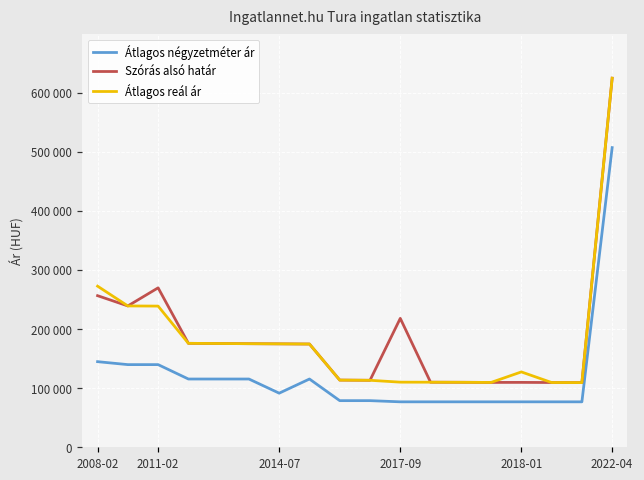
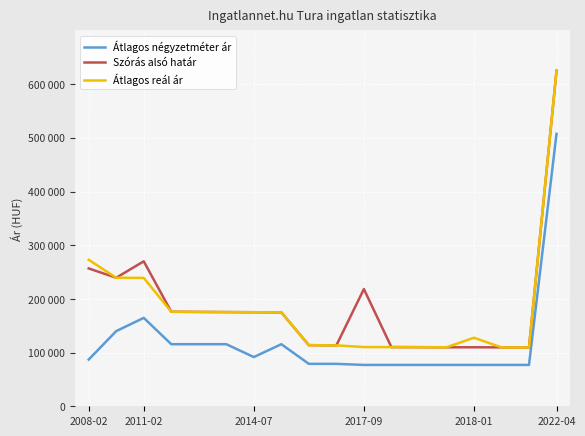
Átlagos négyzetméter ár, 2008-02: 150000 -> 90000
Átlagos négyzetméter ár, 2011-02: 140000 -> 160000
